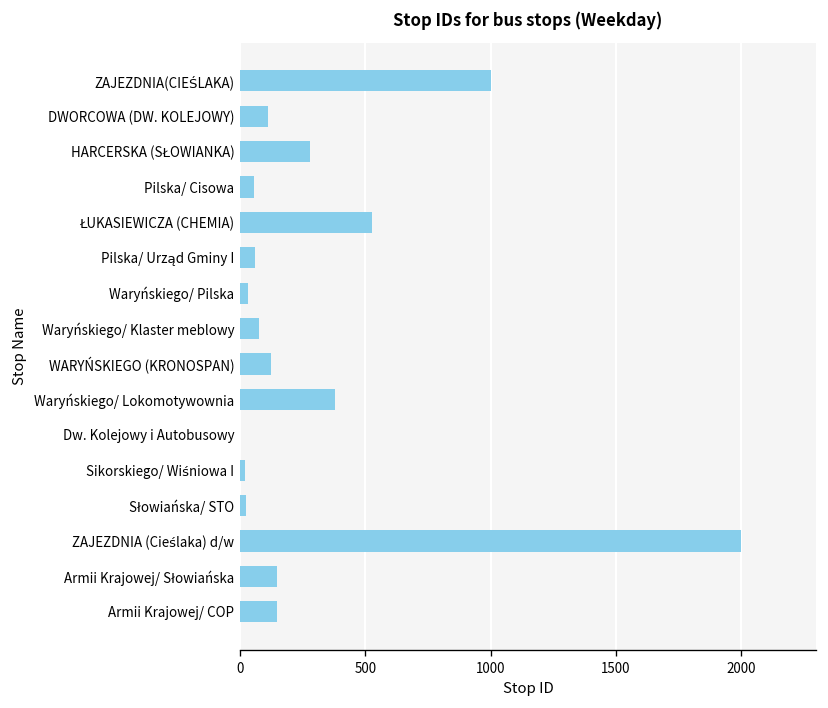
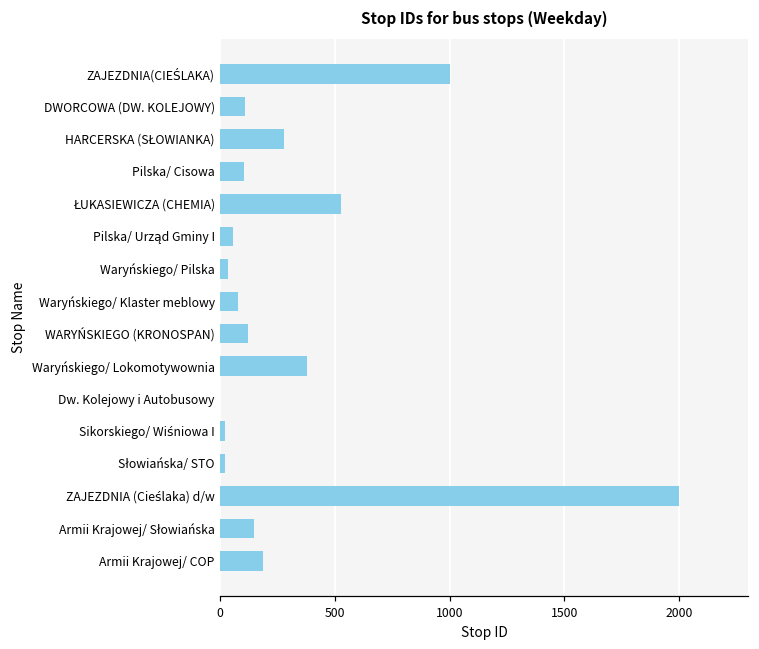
Pilska/ Cisowa: 60 -> 100
Armii Krajowej/ COP: 150 -> 190
